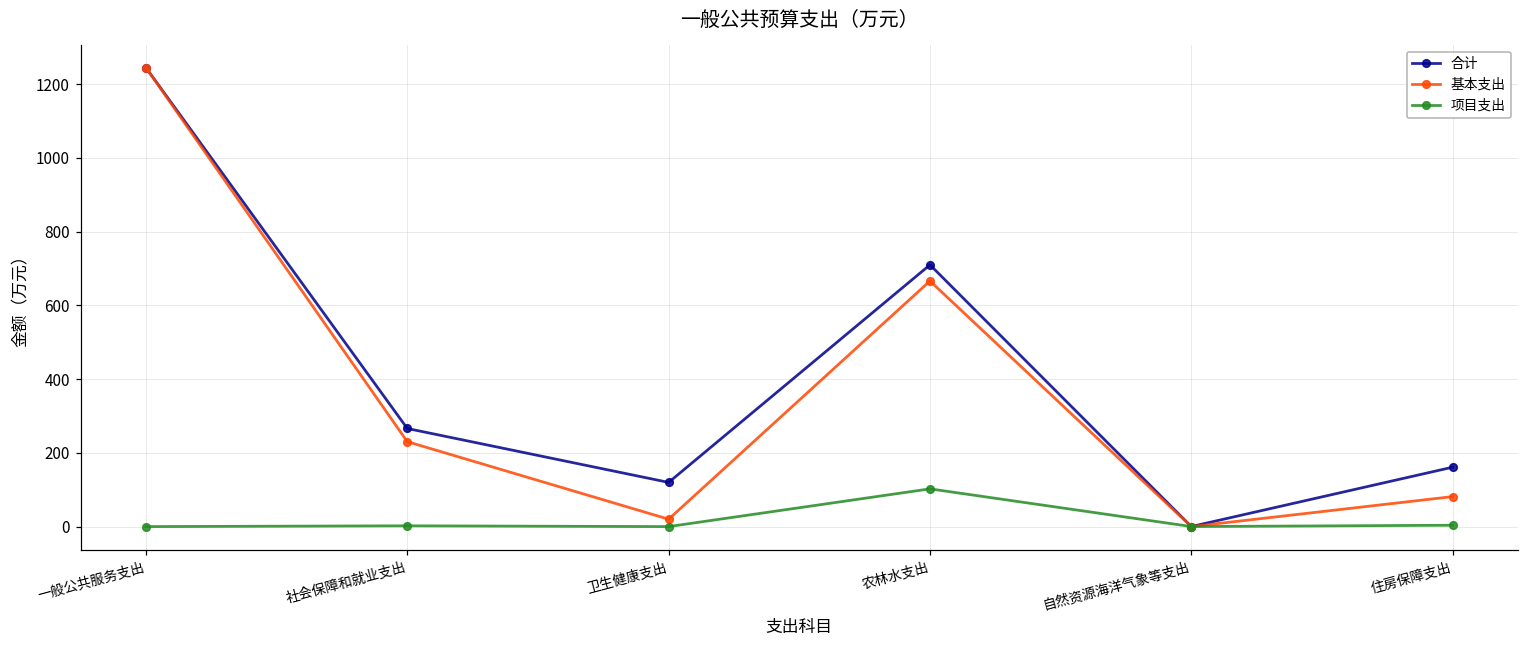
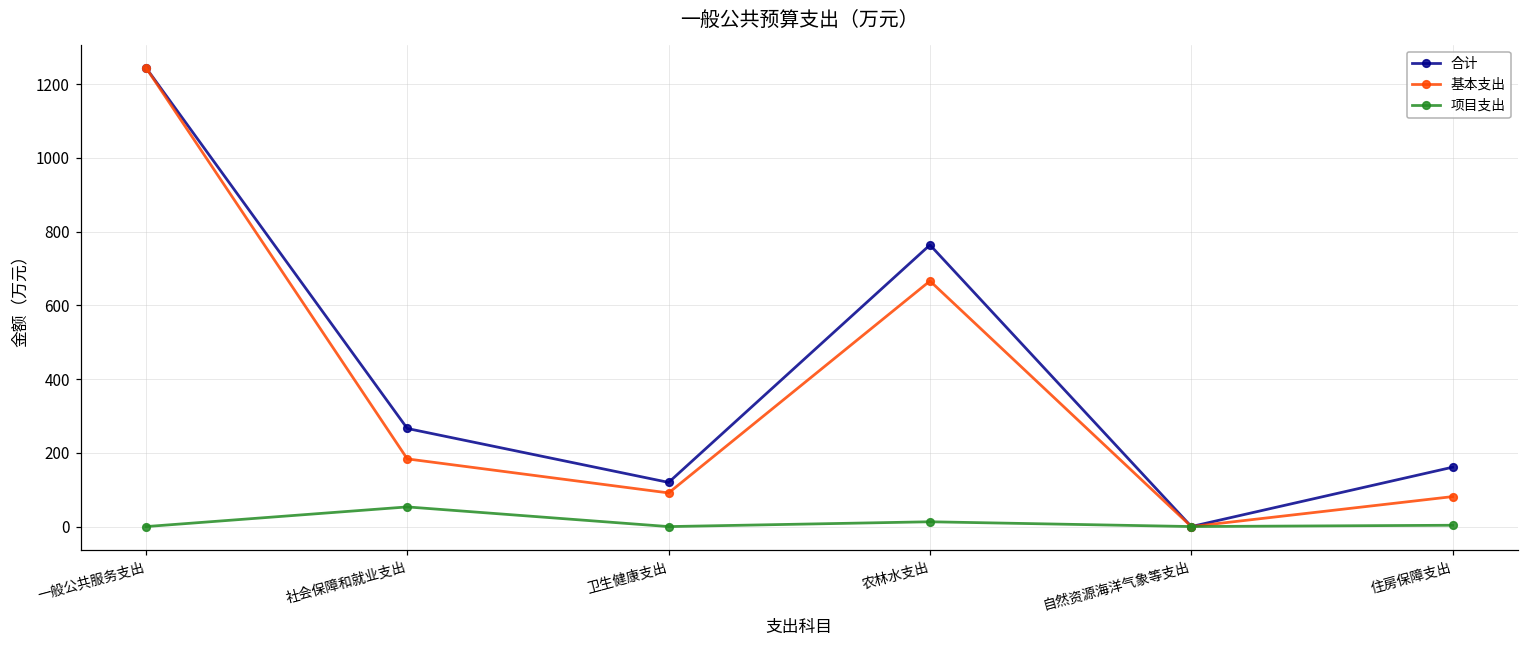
基本支出, 社会保障和就业支出: 230 -> 180
项目支出, 社会保障和就业支出: 0 -> 50
基本支出, 卫生健康支出: 20 -> 90
合计, 农林水支出: 710 -> 760
项目支出, 农林水支出: 100 -> 10
